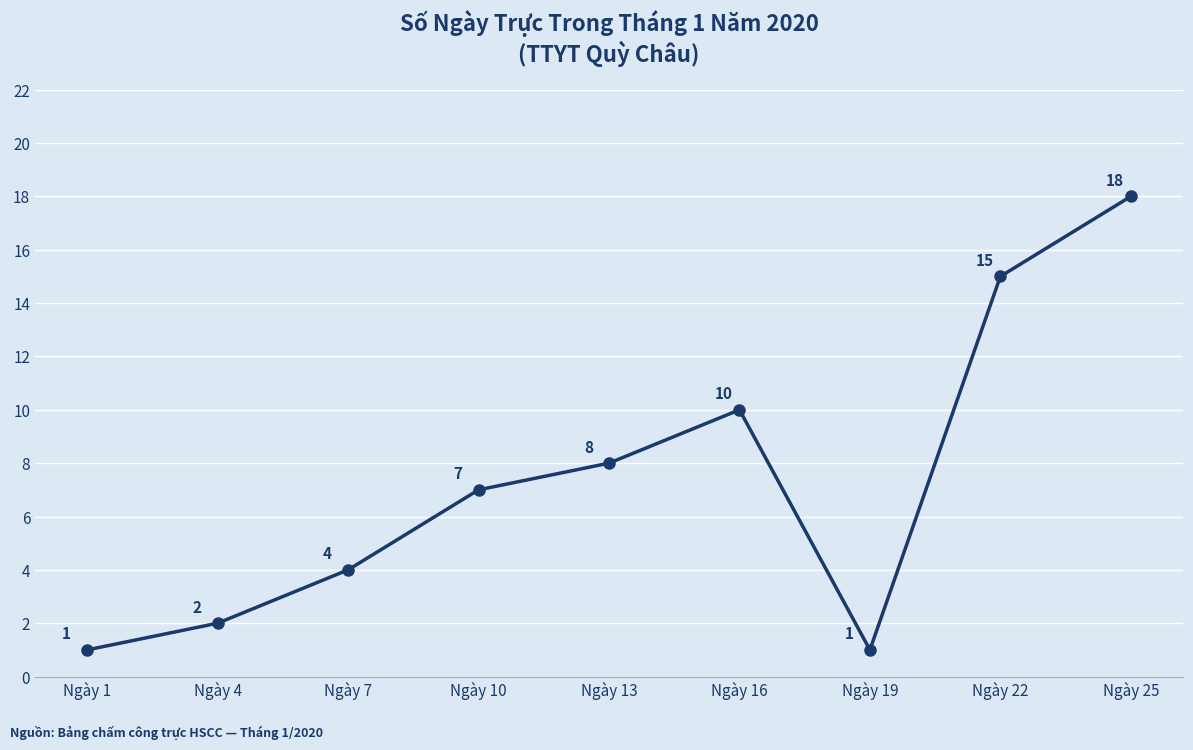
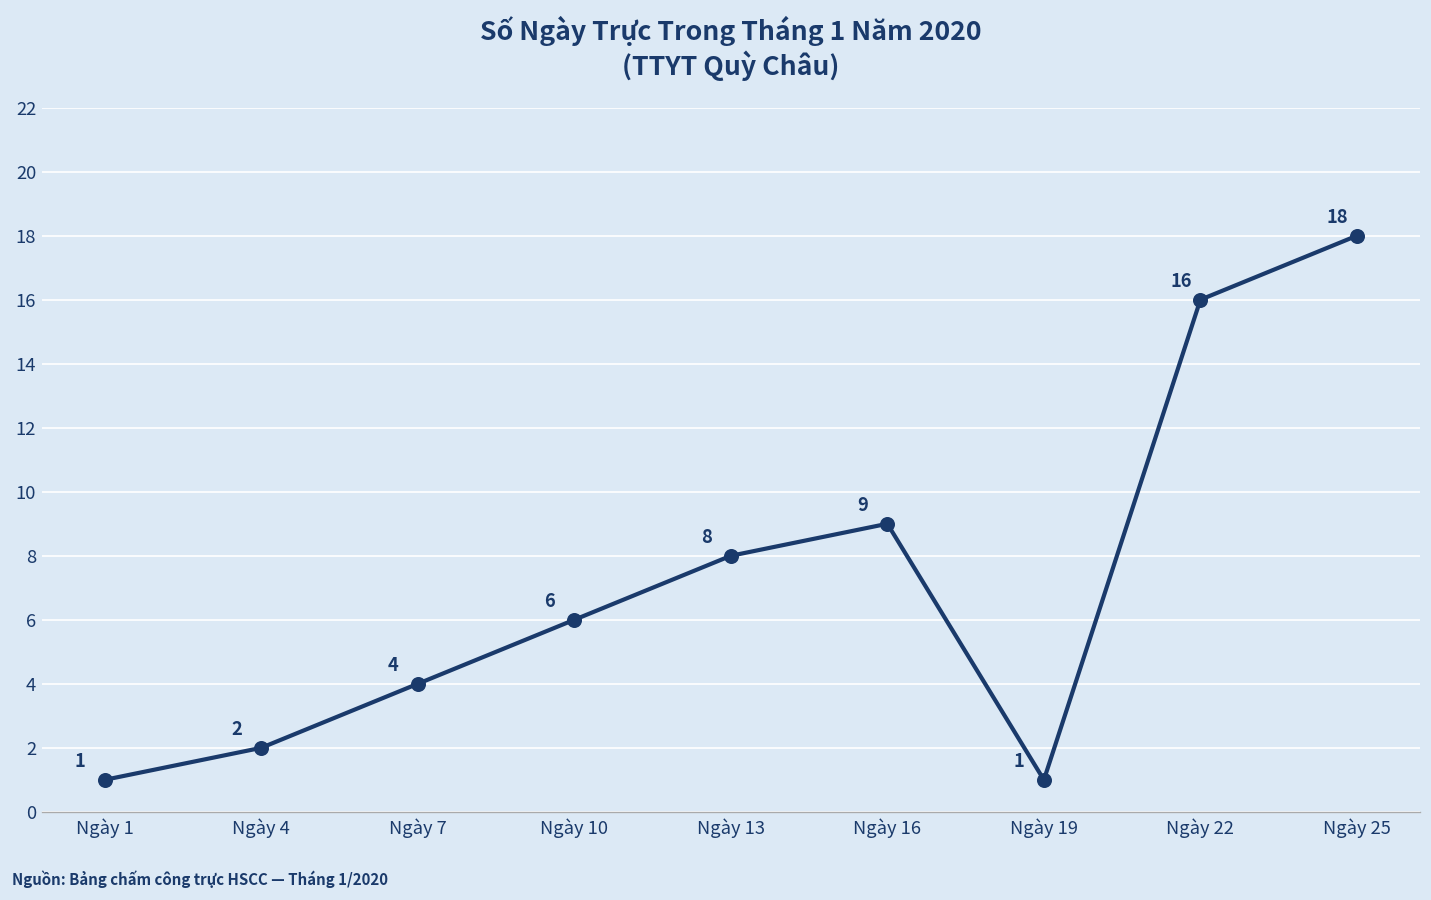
Ngày 10: 7 -> 6
Ngày 16: 10 -> 9
Ngày 22: 15 -> 16
